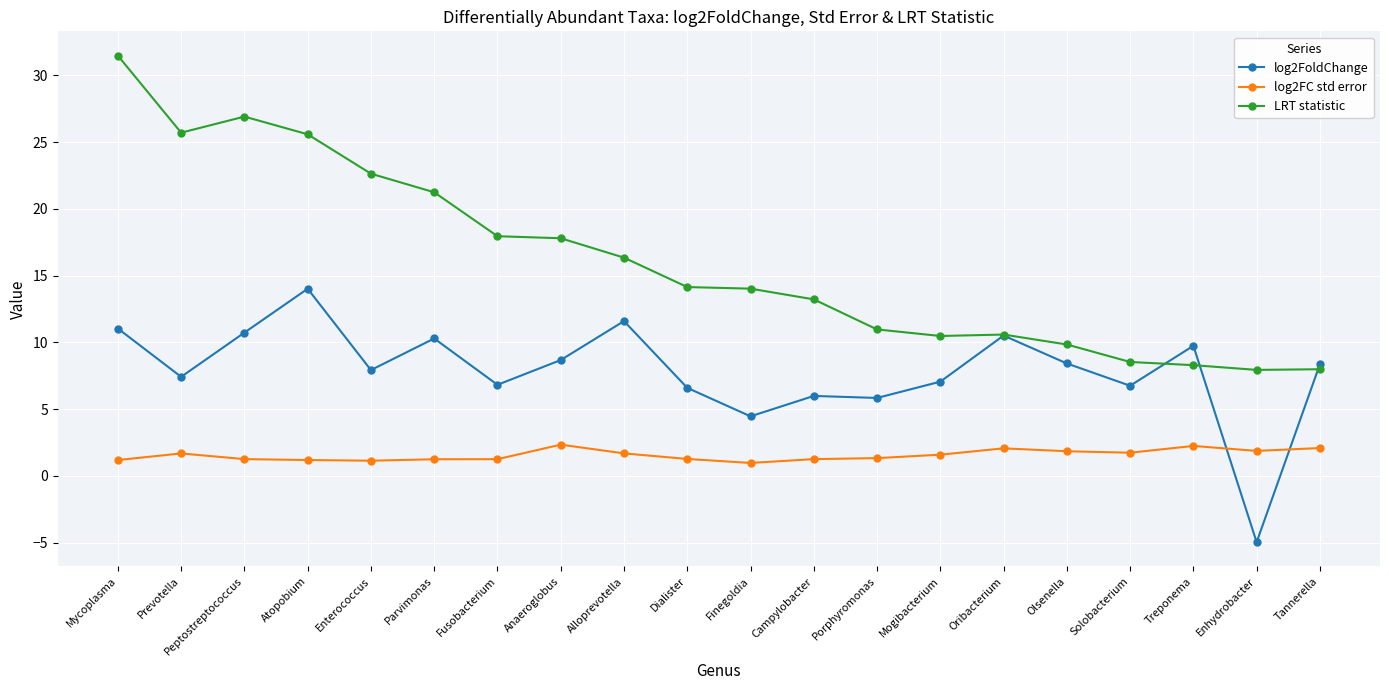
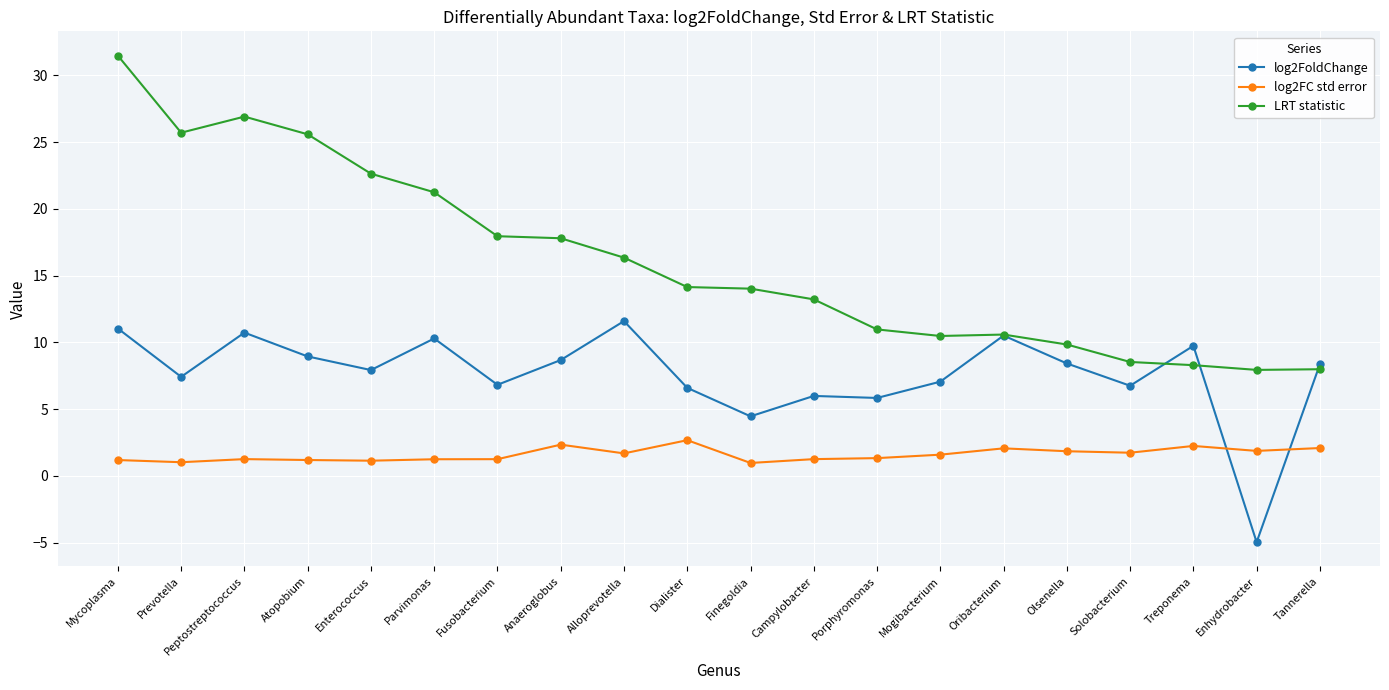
log2FC std error, Prevotella: 1.7 -> 1.0
log2FoldChange, Atopobium: 14.0 -> 8.9
log2FC std error, Dialister: 1.3 -> 2.7
